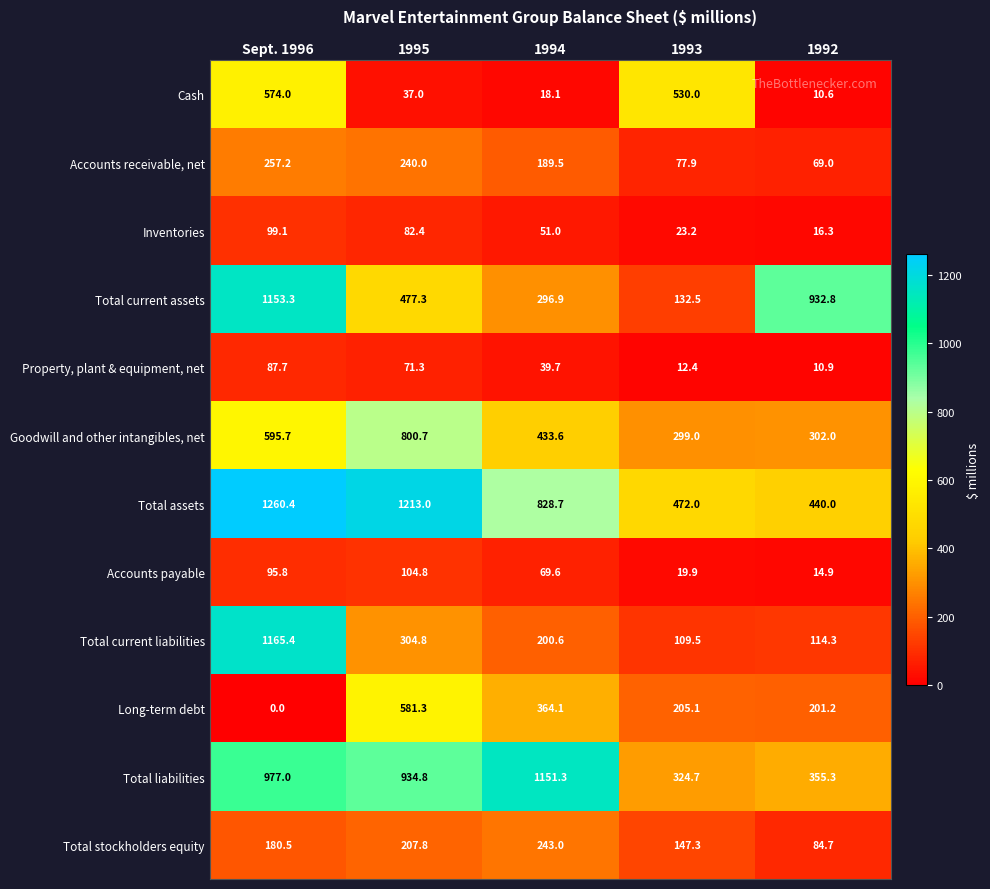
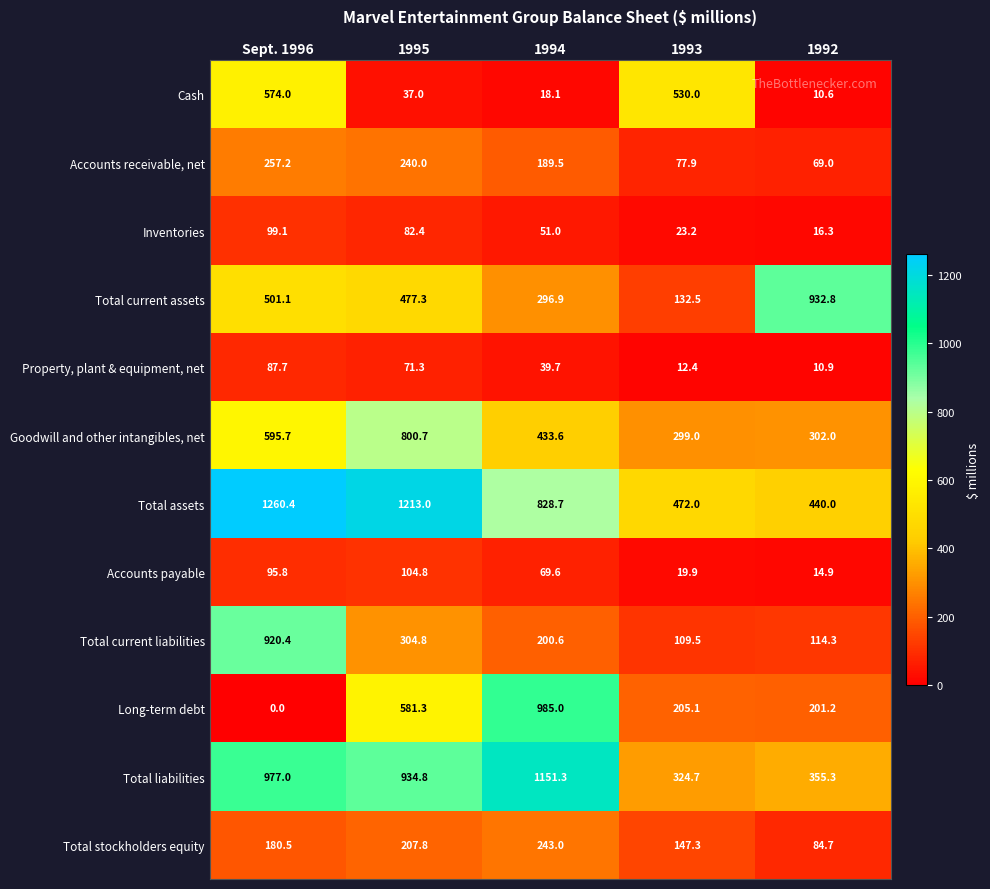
Total current assets, Sept. 1996: 1153.3 -> 501.1
Total current liabilities, Sept. 1996: 1165.4 -> 920.4
Long-term debt, 1994: 364.1 -> 985.0
